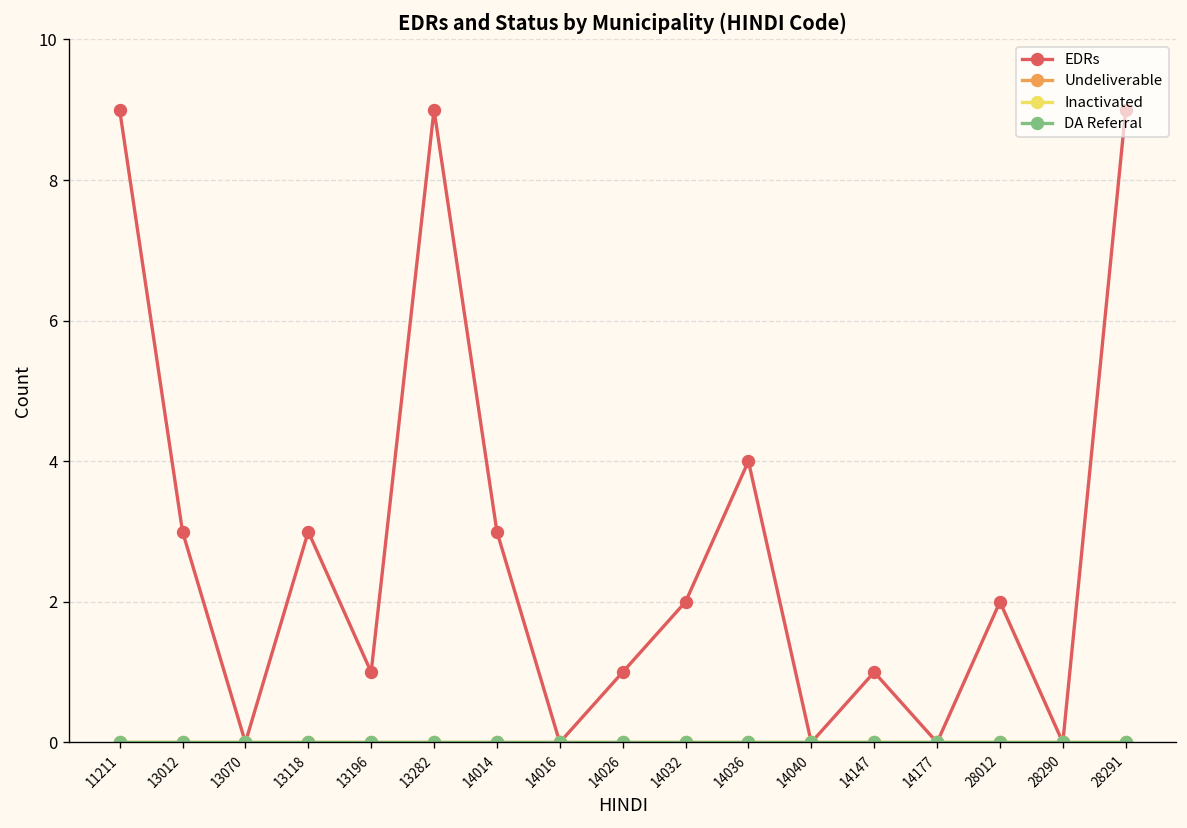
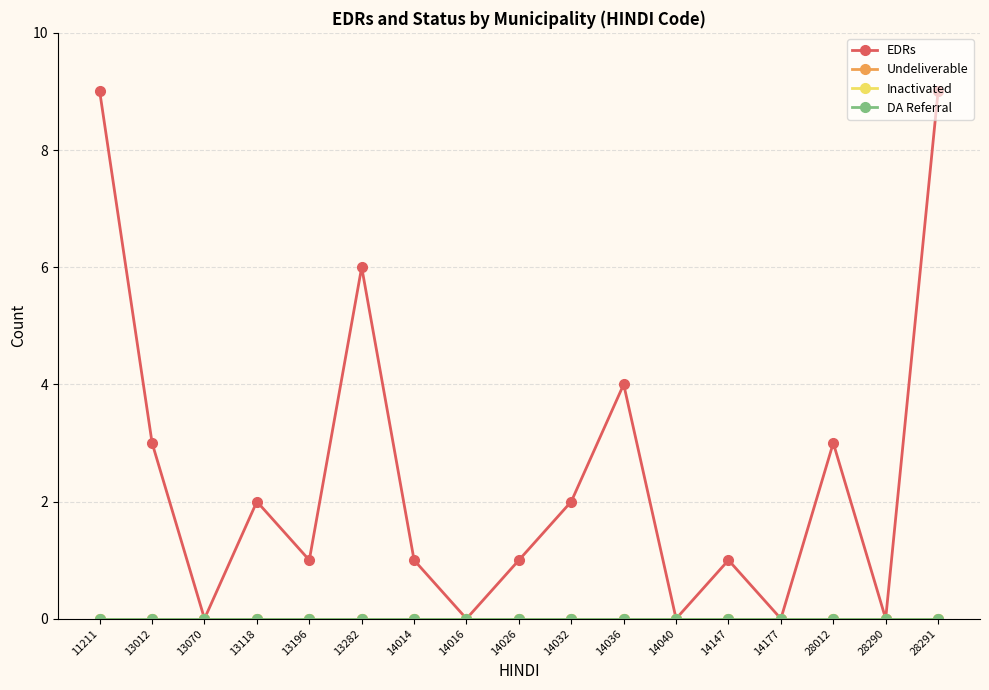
EDRs, 13118: 3 -> 2
EDRs, 13282: 9 -> 6
EDRs, 14014: 3 -> 1
EDRs, 28012: 2 -> 3
